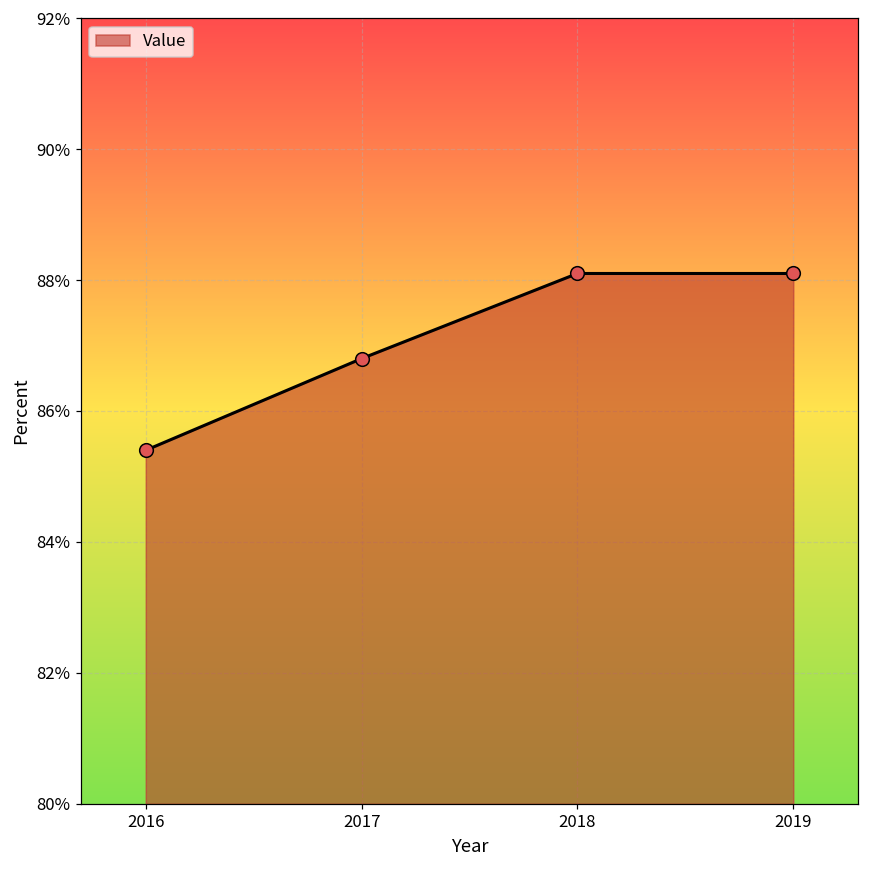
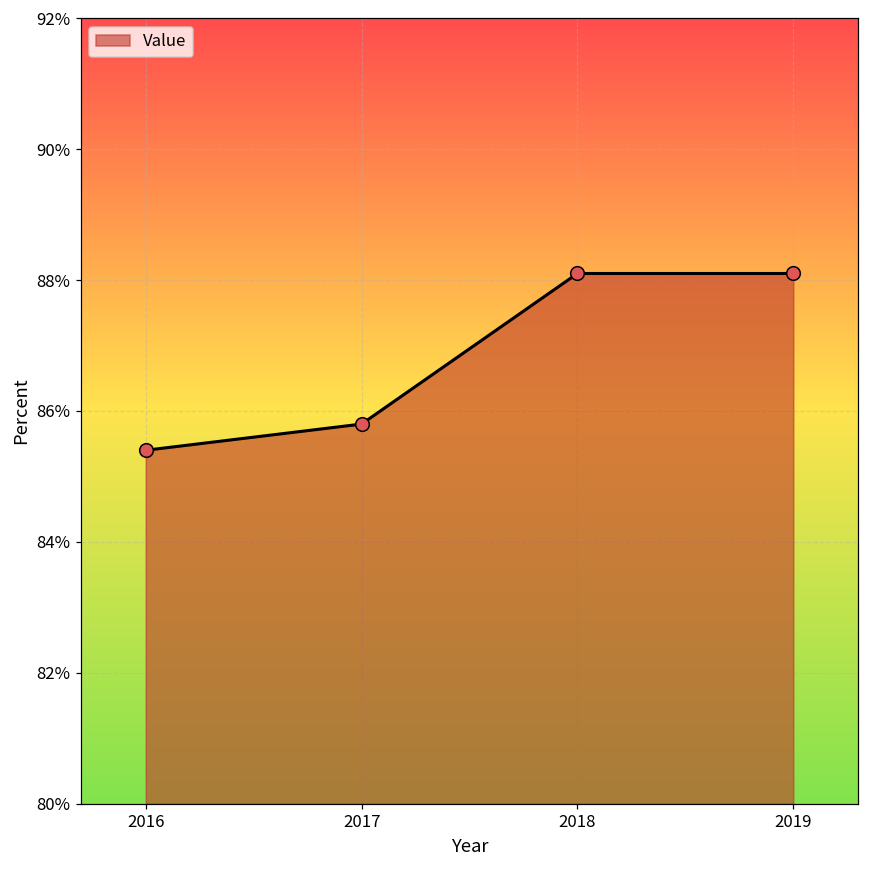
2017: 86.8% -> 85.8%
